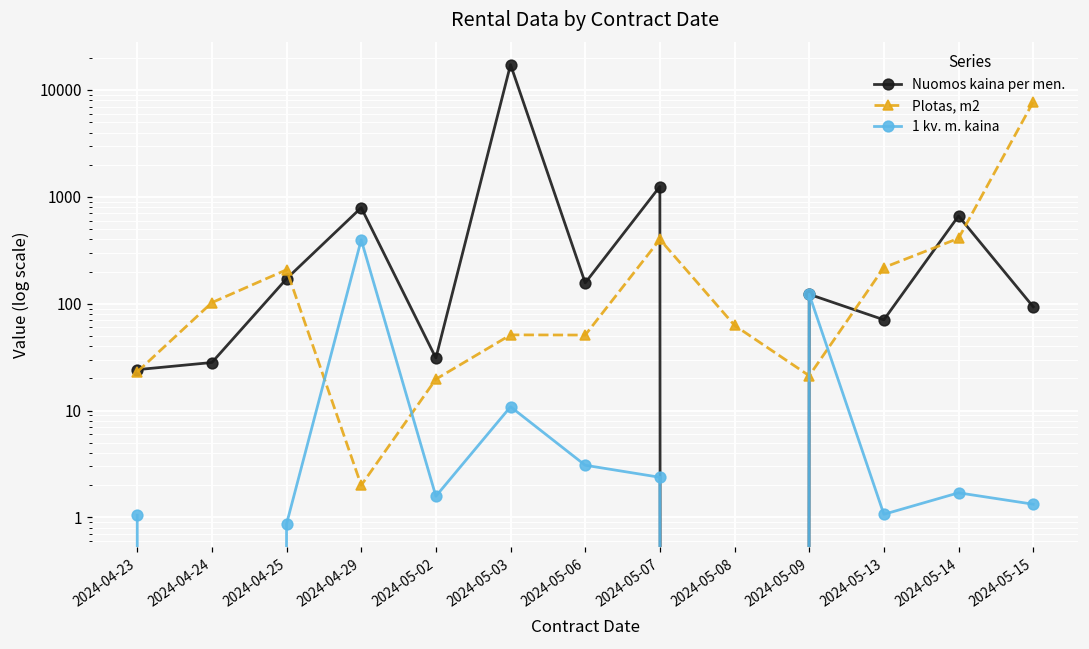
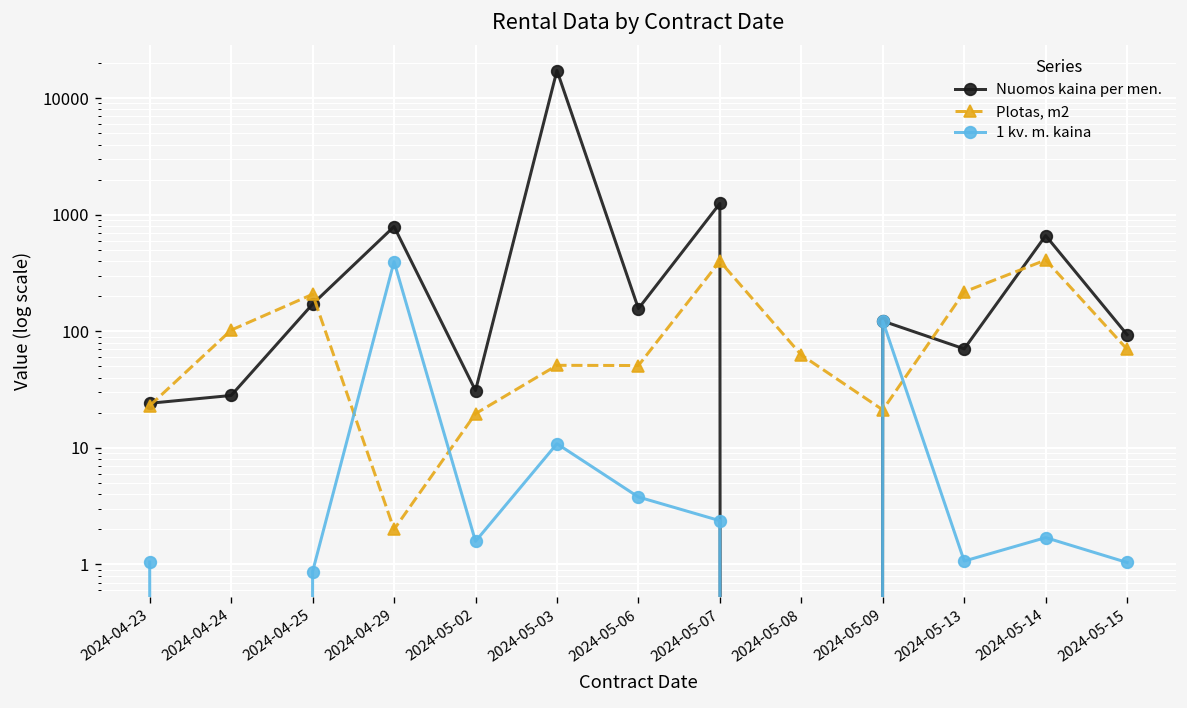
1 kv. m. kaina, 2024-05-06: 3.1 -> 3.8
Plotas, m2, 2024-05-15: 8000 -> 70
1 kv. m. kaina, 2024-05-15: 1.3 -> 1.0
